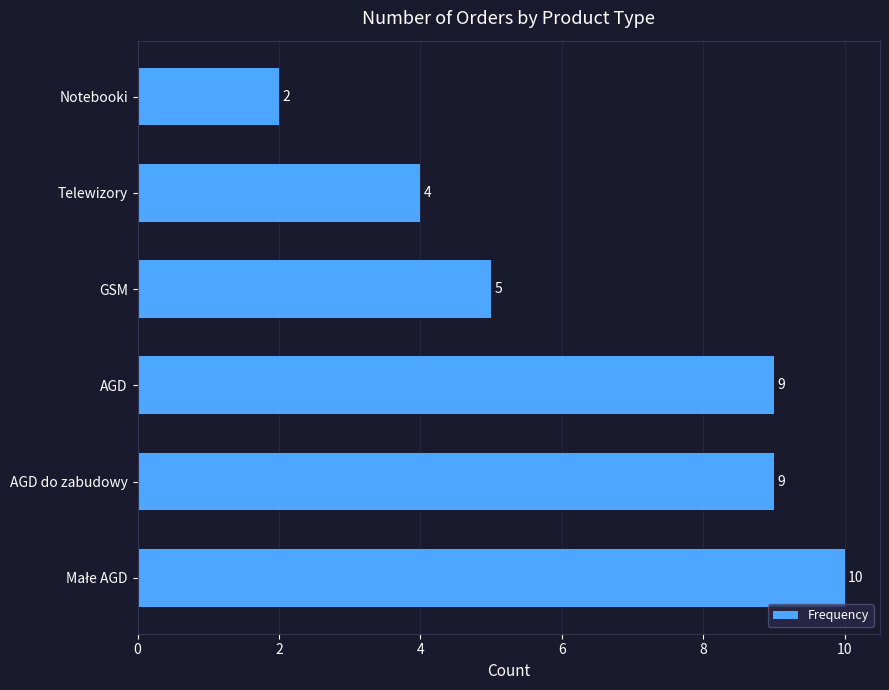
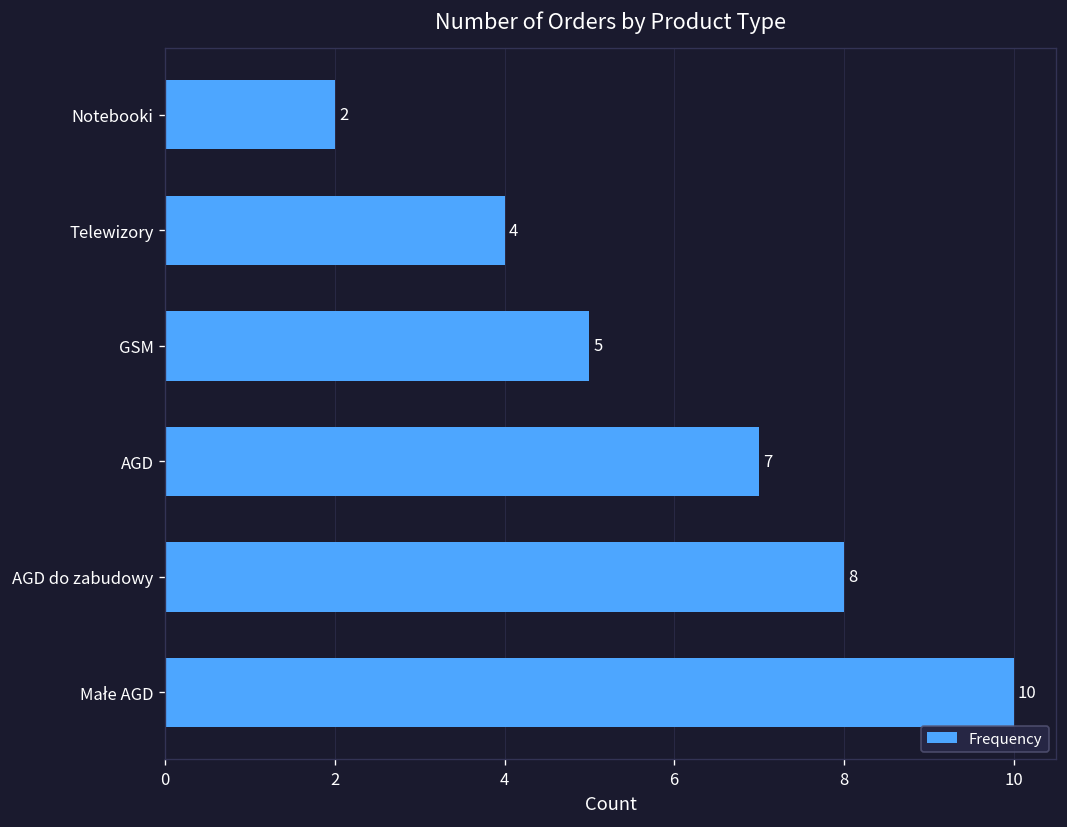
AGD: 9 -> 7
AGD do zabudowy: 9 -> 8
